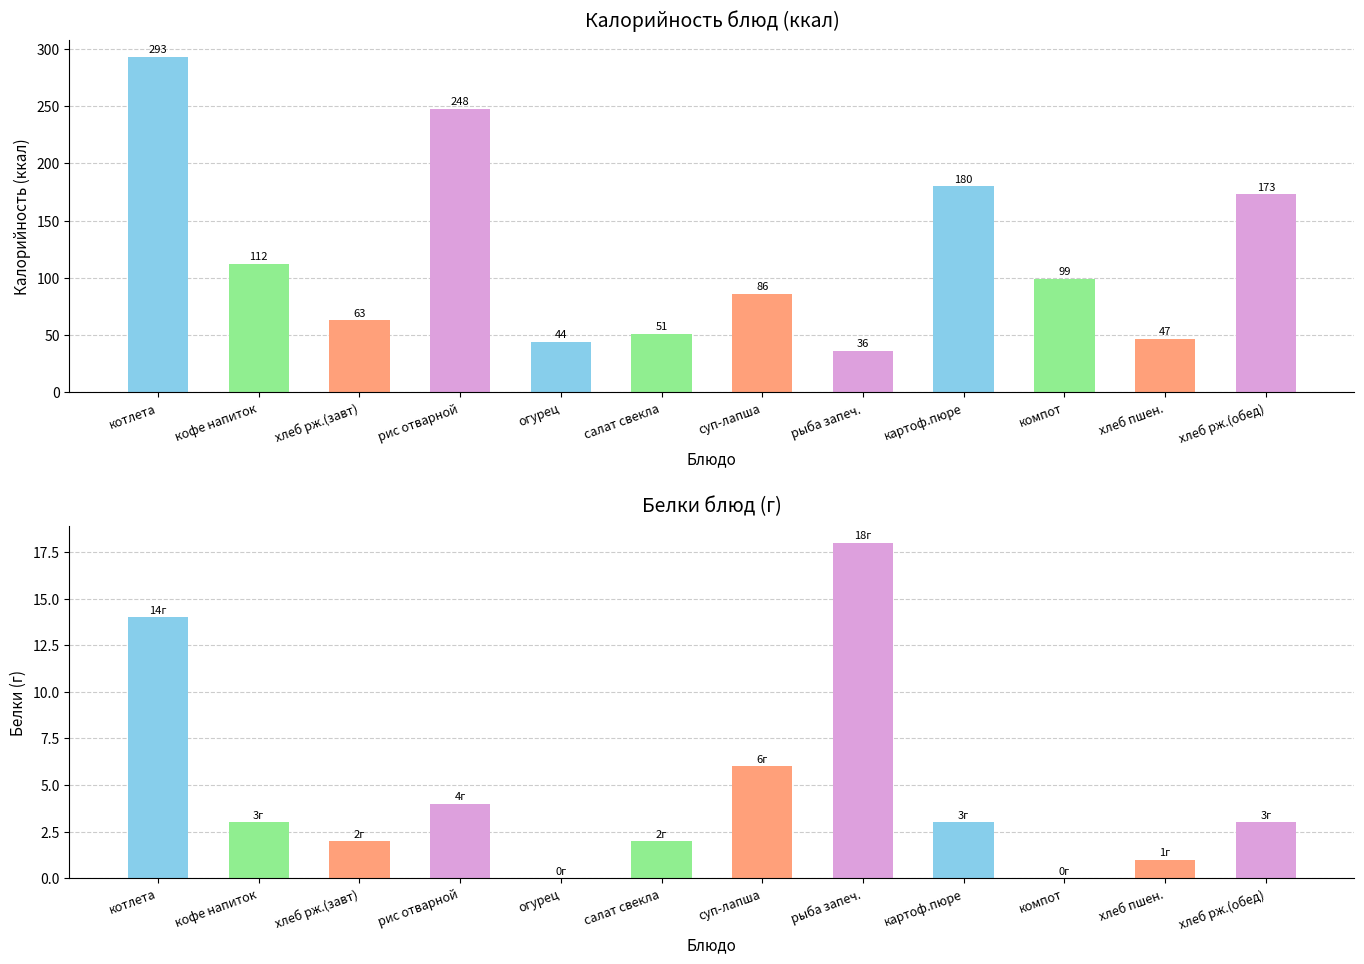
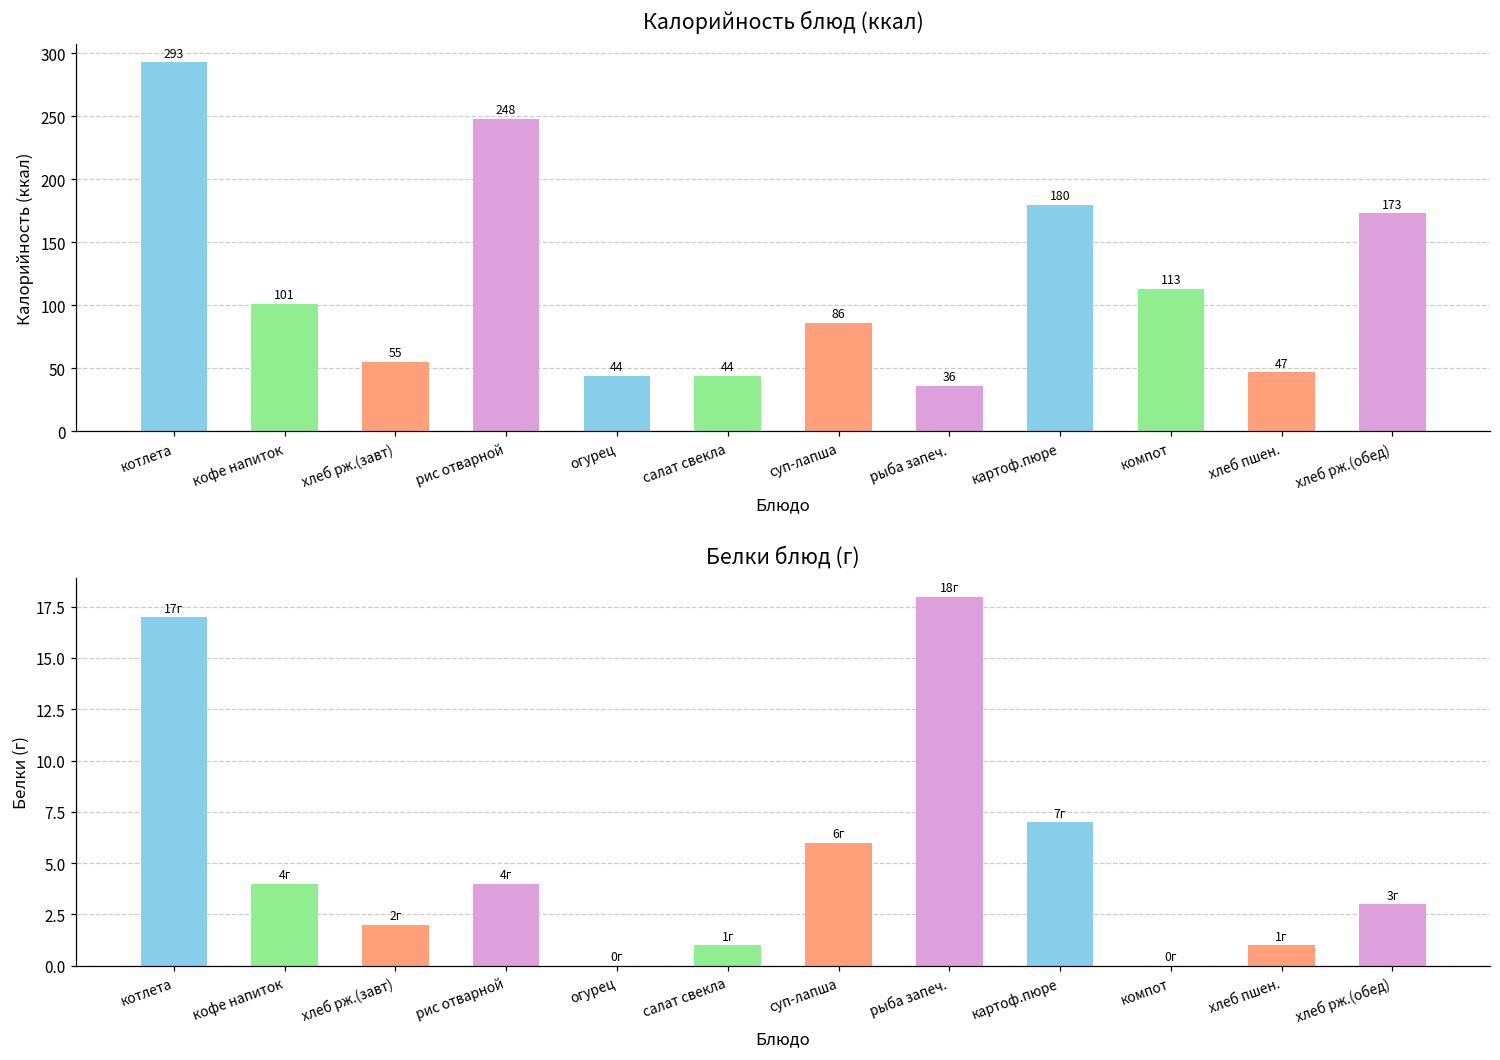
Калорийность блюд (ккал), кофе напиток: 112 -> 101
Калорийность блюд (ккал), хлеб рж.(завт): 63 -> 55
Калорийность блюд (ккал), салат свекла: 51 -> 44
Калорийность блюд (ккал), компот: 99 -> 113
Белки блюд (г), котлета: 14г -> 17г
Белки блюд (г), кофе напиток: 3г -> 4г
Белки блюд (г), салат свекла: 2г -> 1г
Белки блюд (г), картоф.пюре: 3г -> 7г
